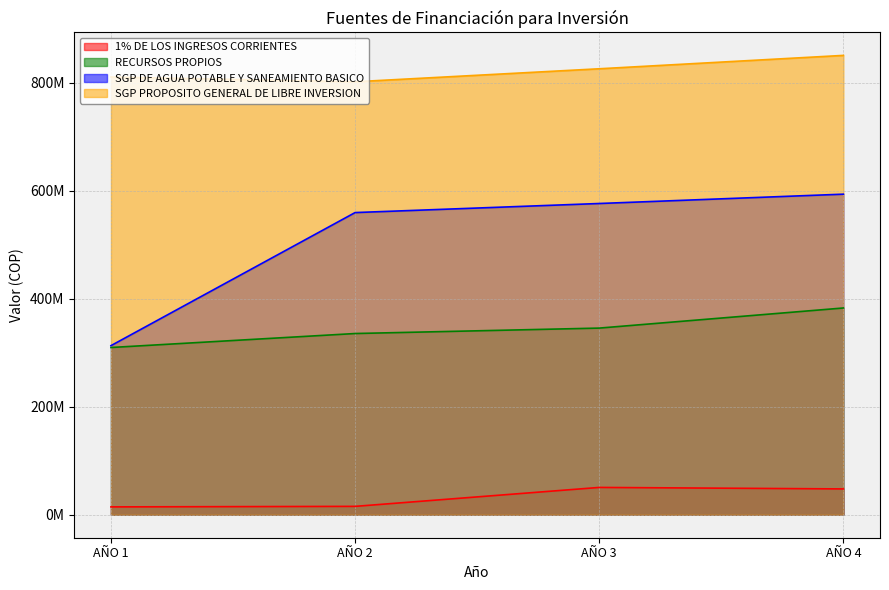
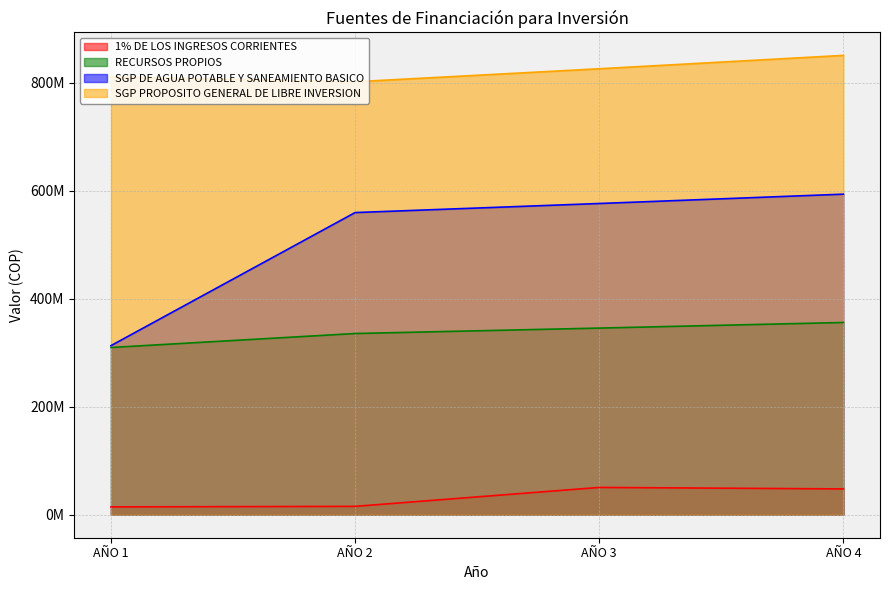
RECURSOS PROPIOS, AÑO 4: 380000000 -> 360000000
